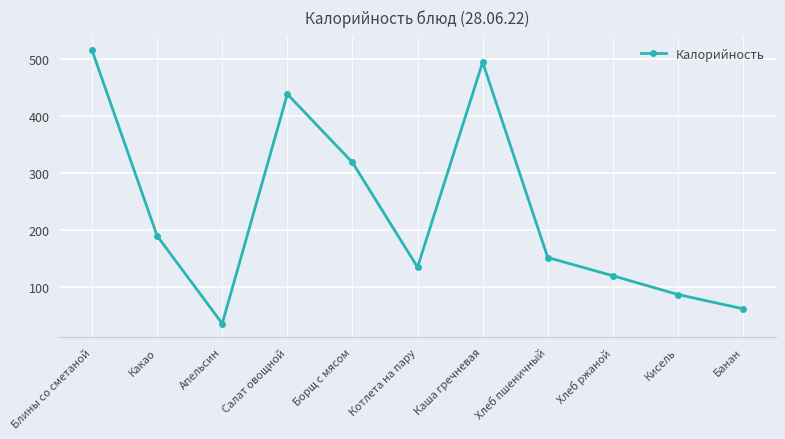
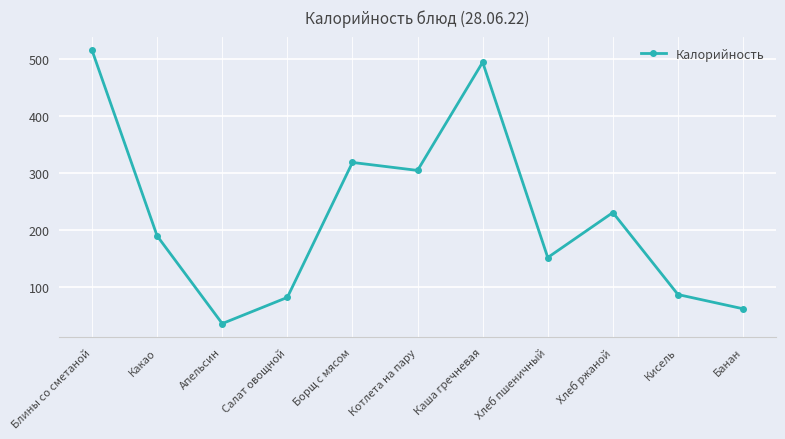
Салат овощной: 440 -> 80
Котлета на пару: 140 -> 310
Хлеб ржаной: 120 -> 230
